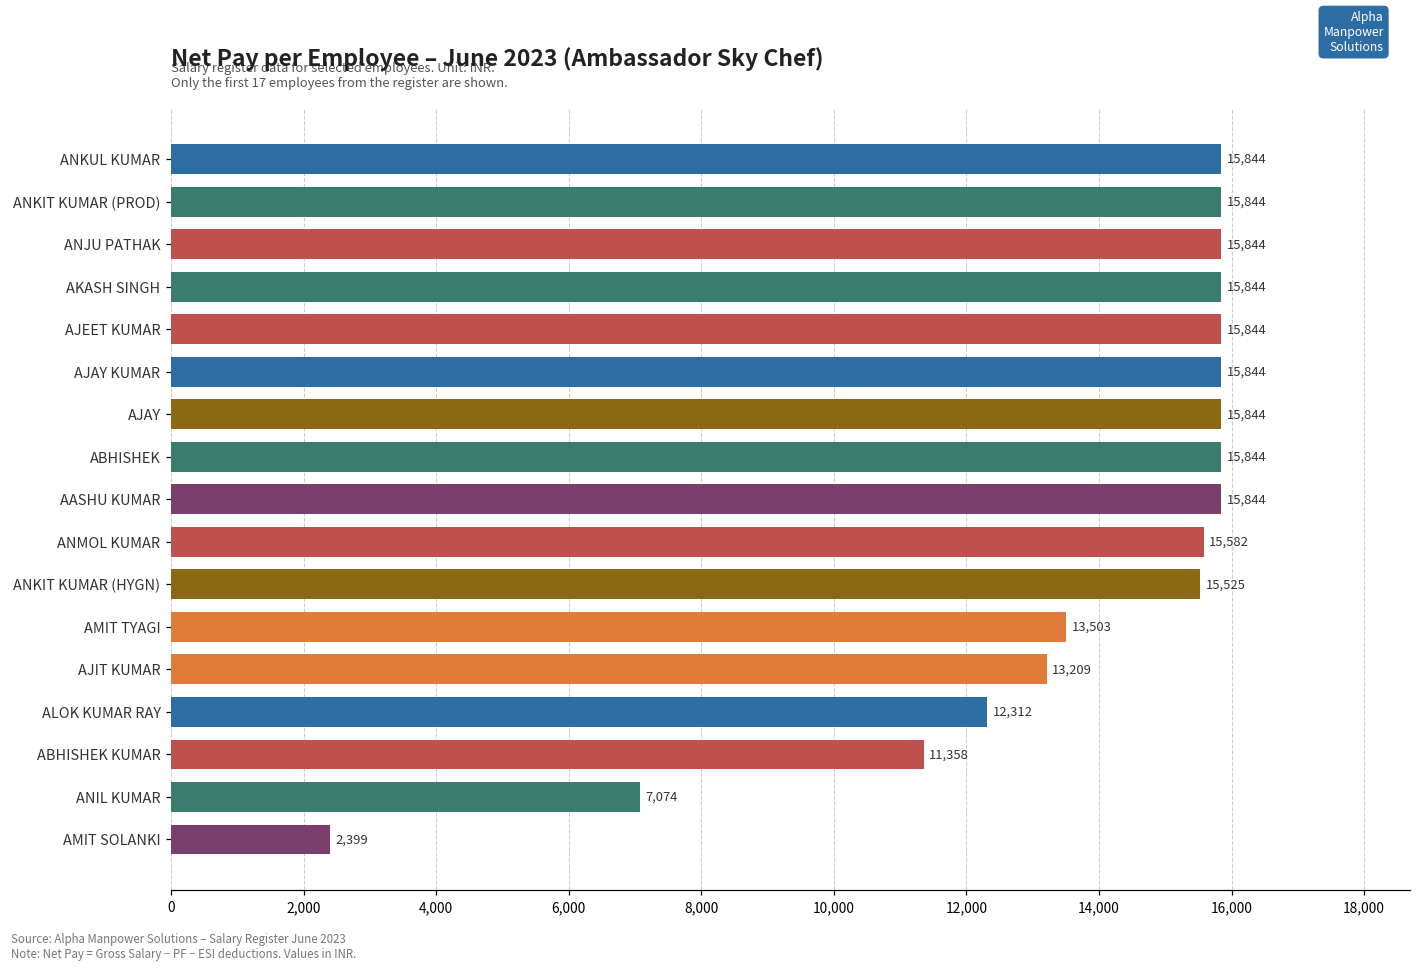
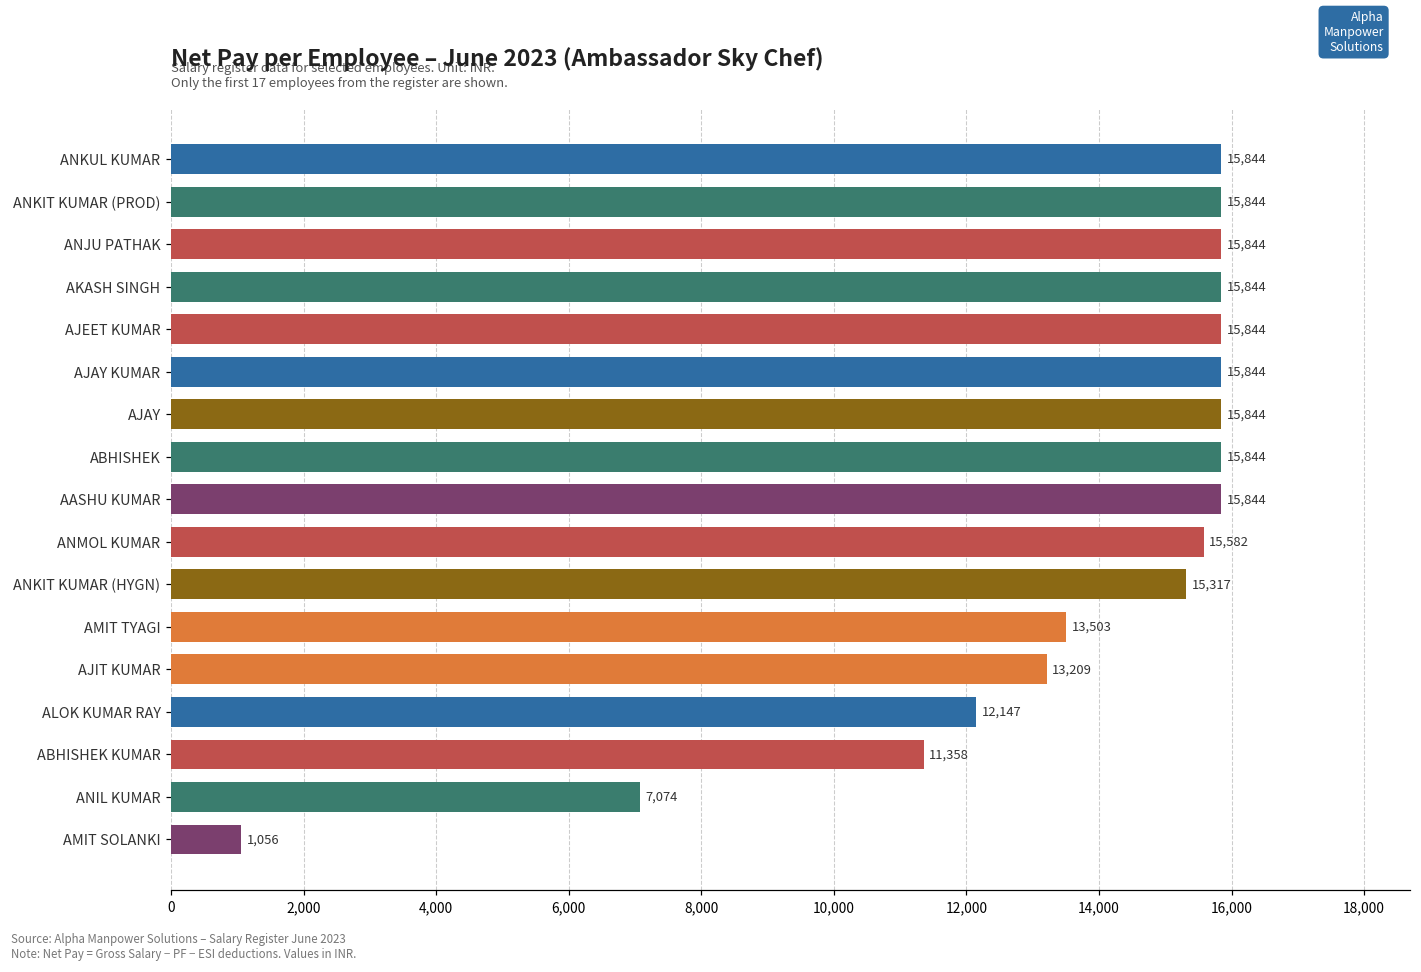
ANKIT KUMAR (HYGN): 15,525 -> 15,317
ALOK KUMAR RAY: 12,312 -> 12,147
AMIT SOLANKI: 2,399 -> 1,056
